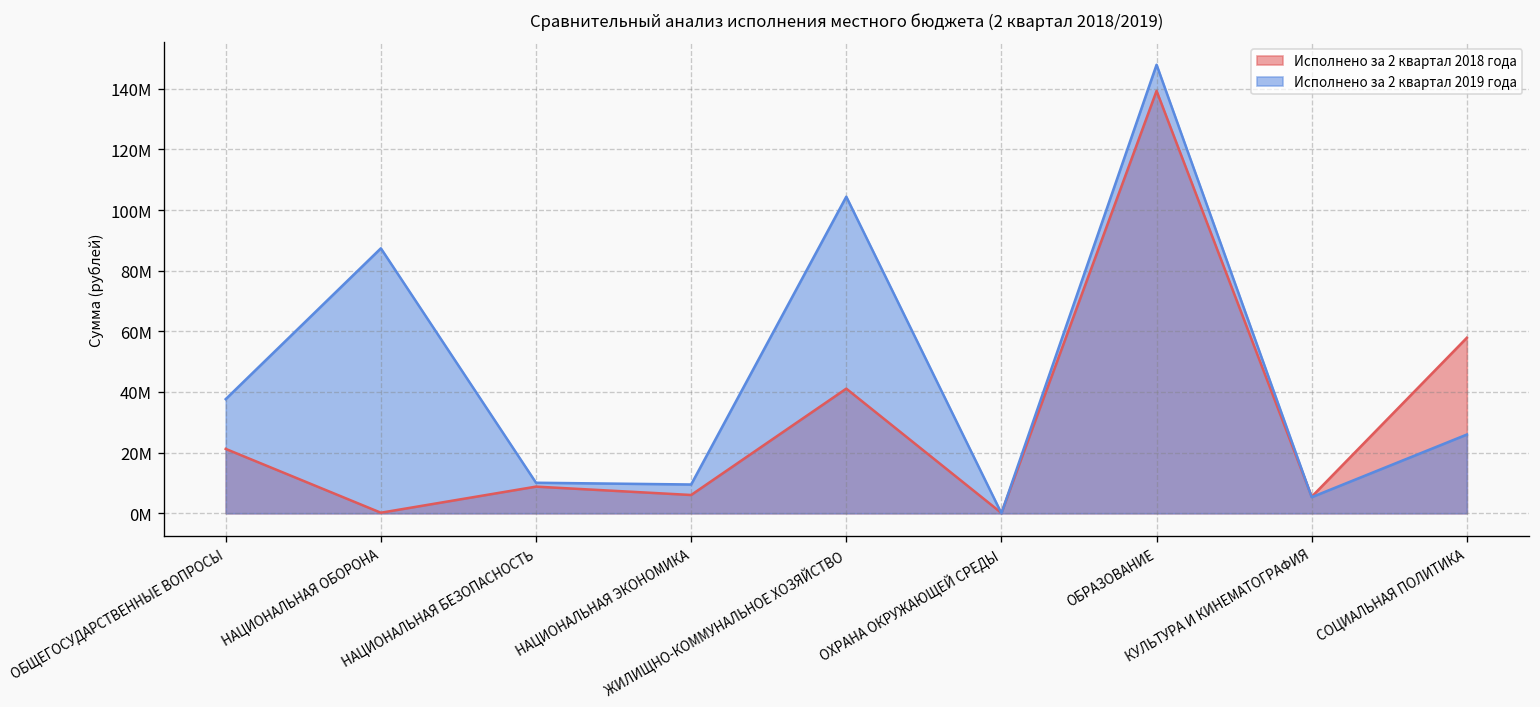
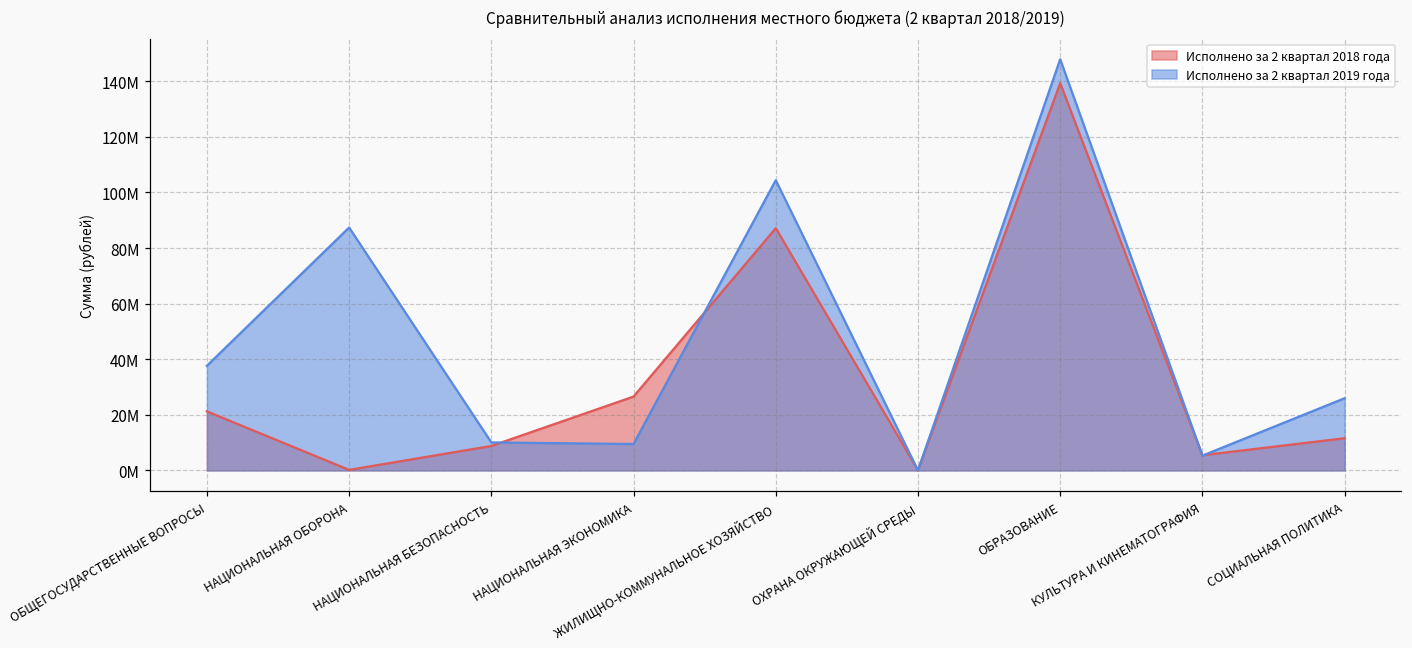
Исполнено за 2 квартал 2018 года, НАЦИОНАЛЬНАЯ ЭКОНОМИКА: 6000000 -> 27000000
Исполнено за 2 квартал 2018 года, ЖИЛИЩНО-КОММУНАЛЬНОЕ ХОЗЯЙСТВО: 41000000 -> 87000000
Исполнено за 2 квартал 2018 года, СОЦИАЛЬНАЯ ПОЛИТИКА: 58000000 -> 12000000
